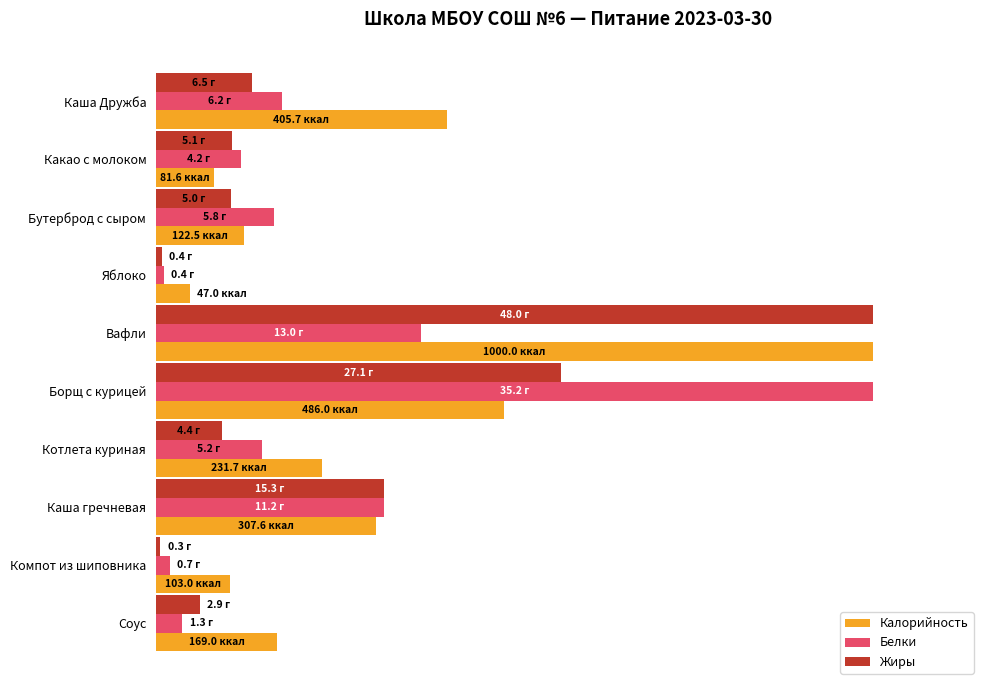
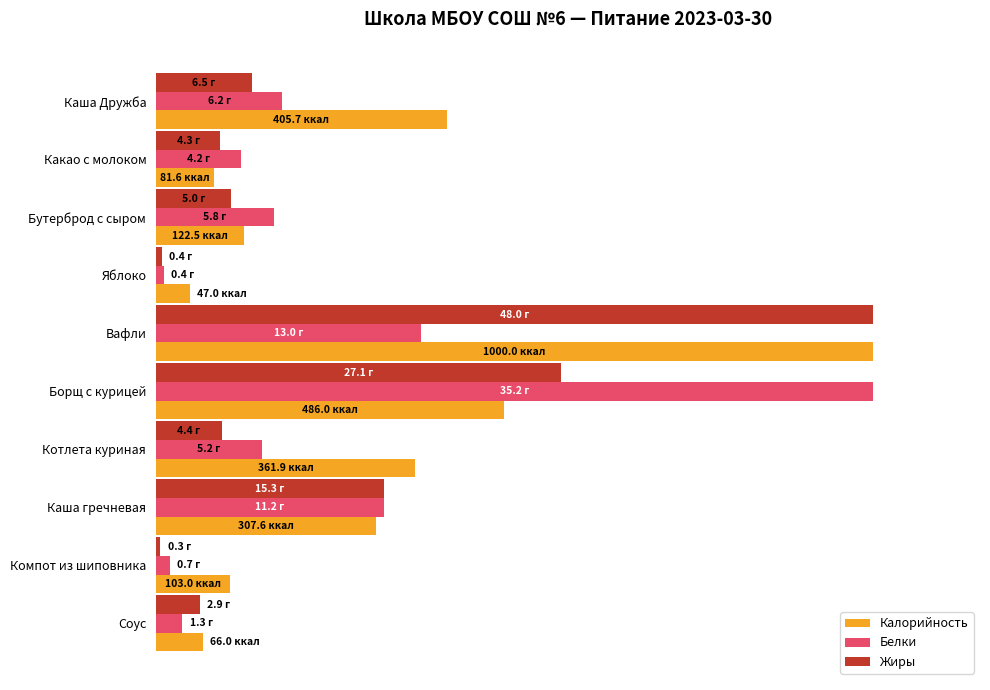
Жиры, Какао с молоком: 5.1 -> 4.3
Калорийность, Котлета куриная: 231.7 -> 361.9
Калорийность, Соус: 169.0 -> 66.0
